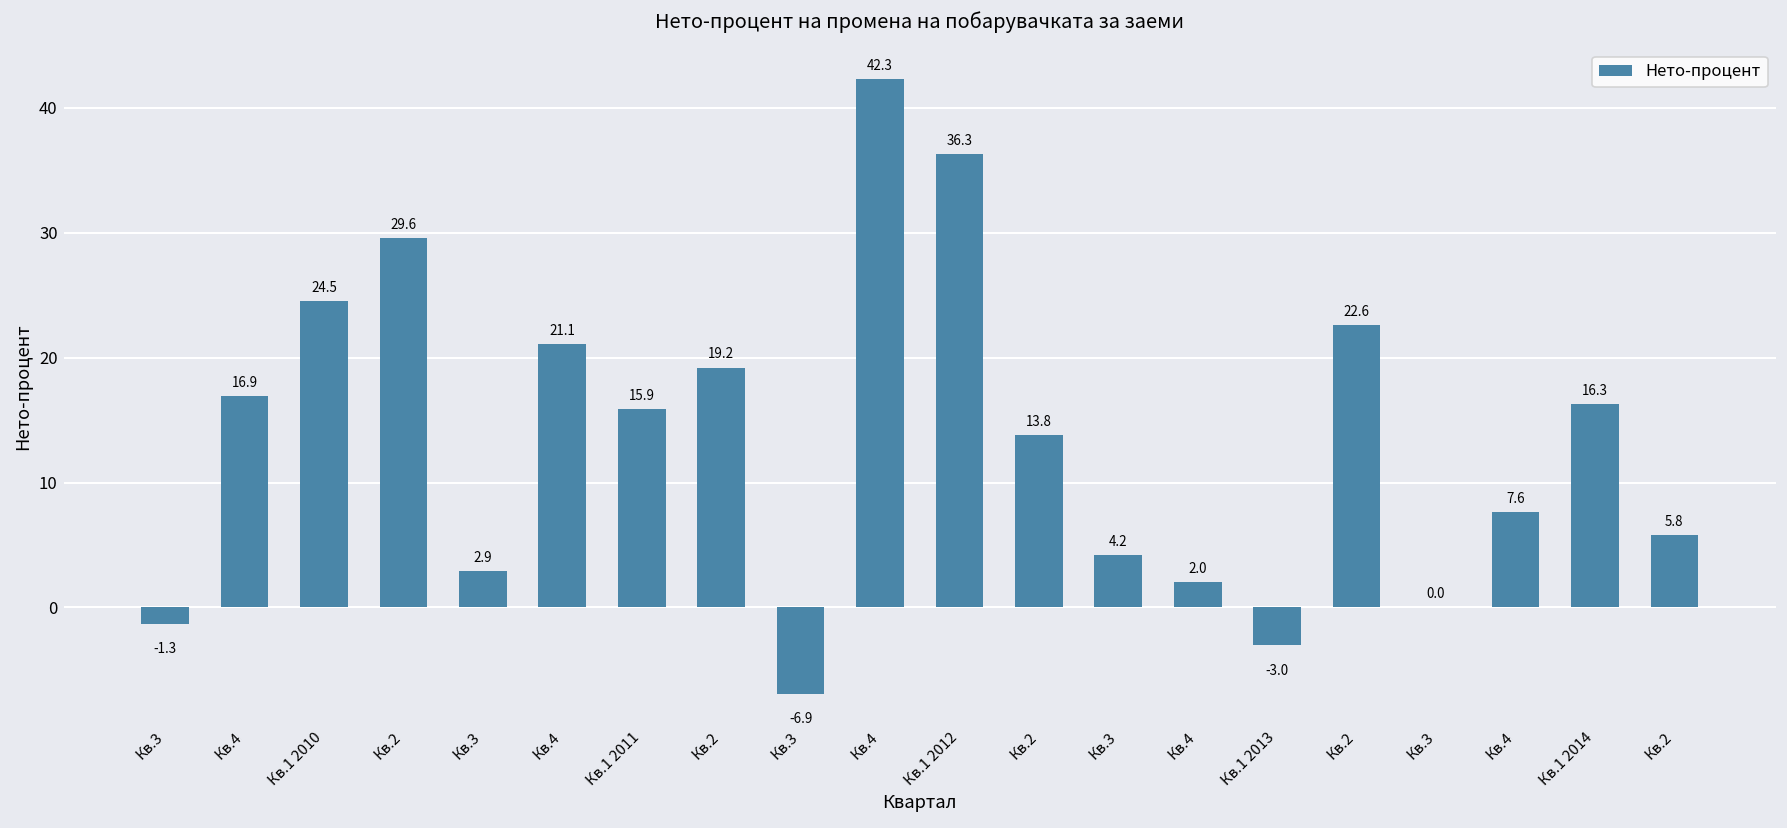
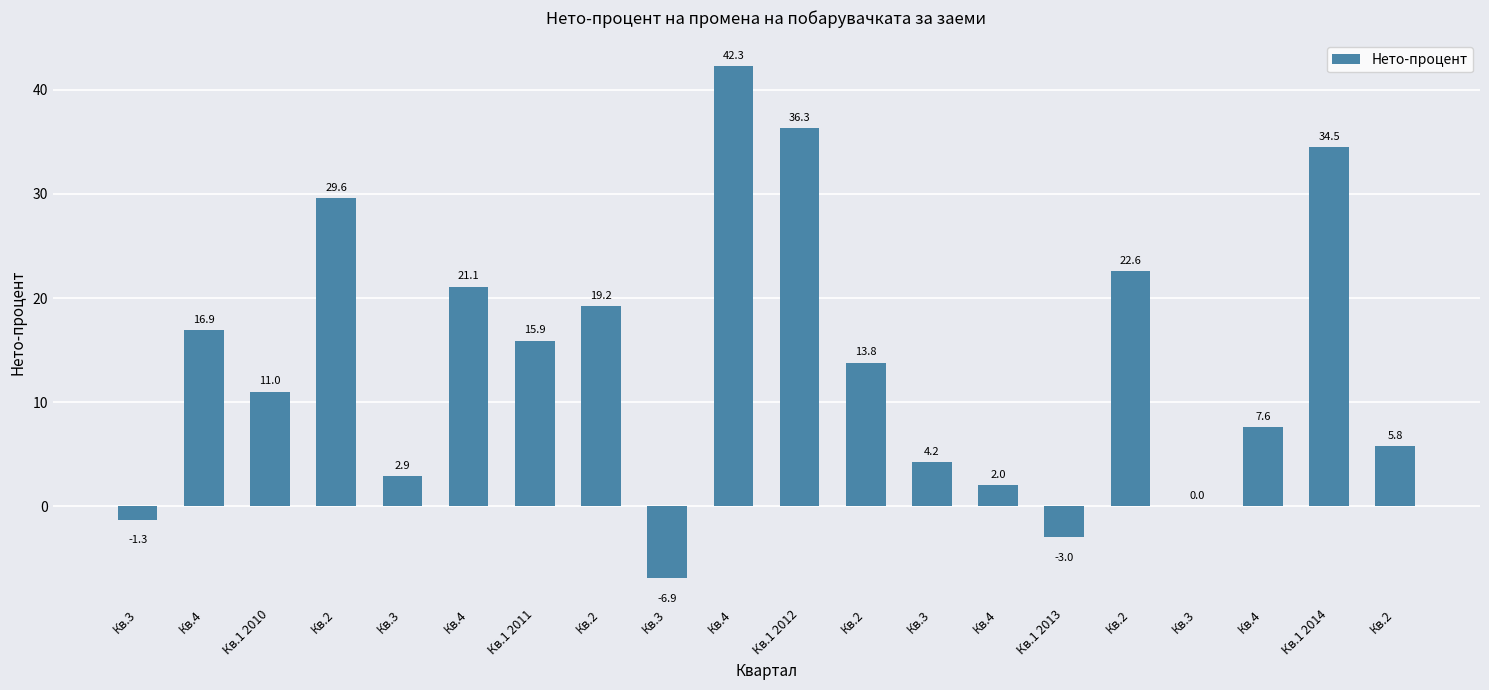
Кв.1 2010: 24.5 -> 11.0
Кв.1 2014: 16.3 -> 34.5
